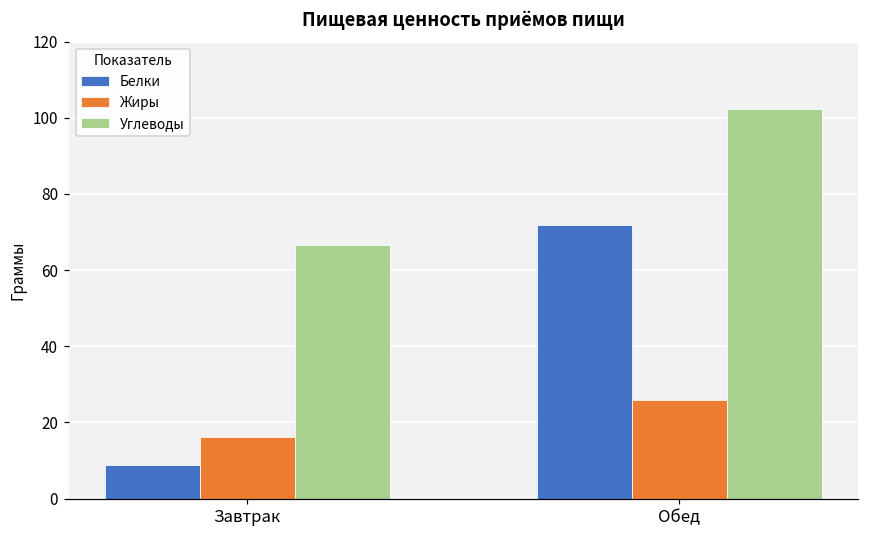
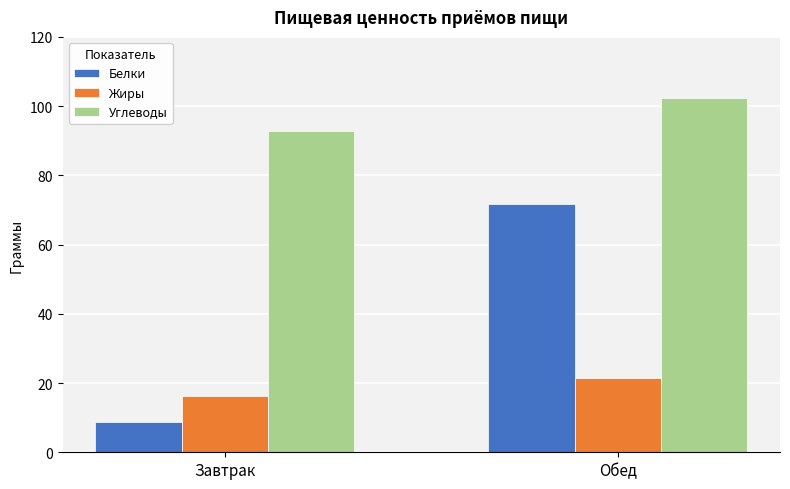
Углеводы, Завтрак: 67 -> 93
Жиры, Обед: 26 -> 21
